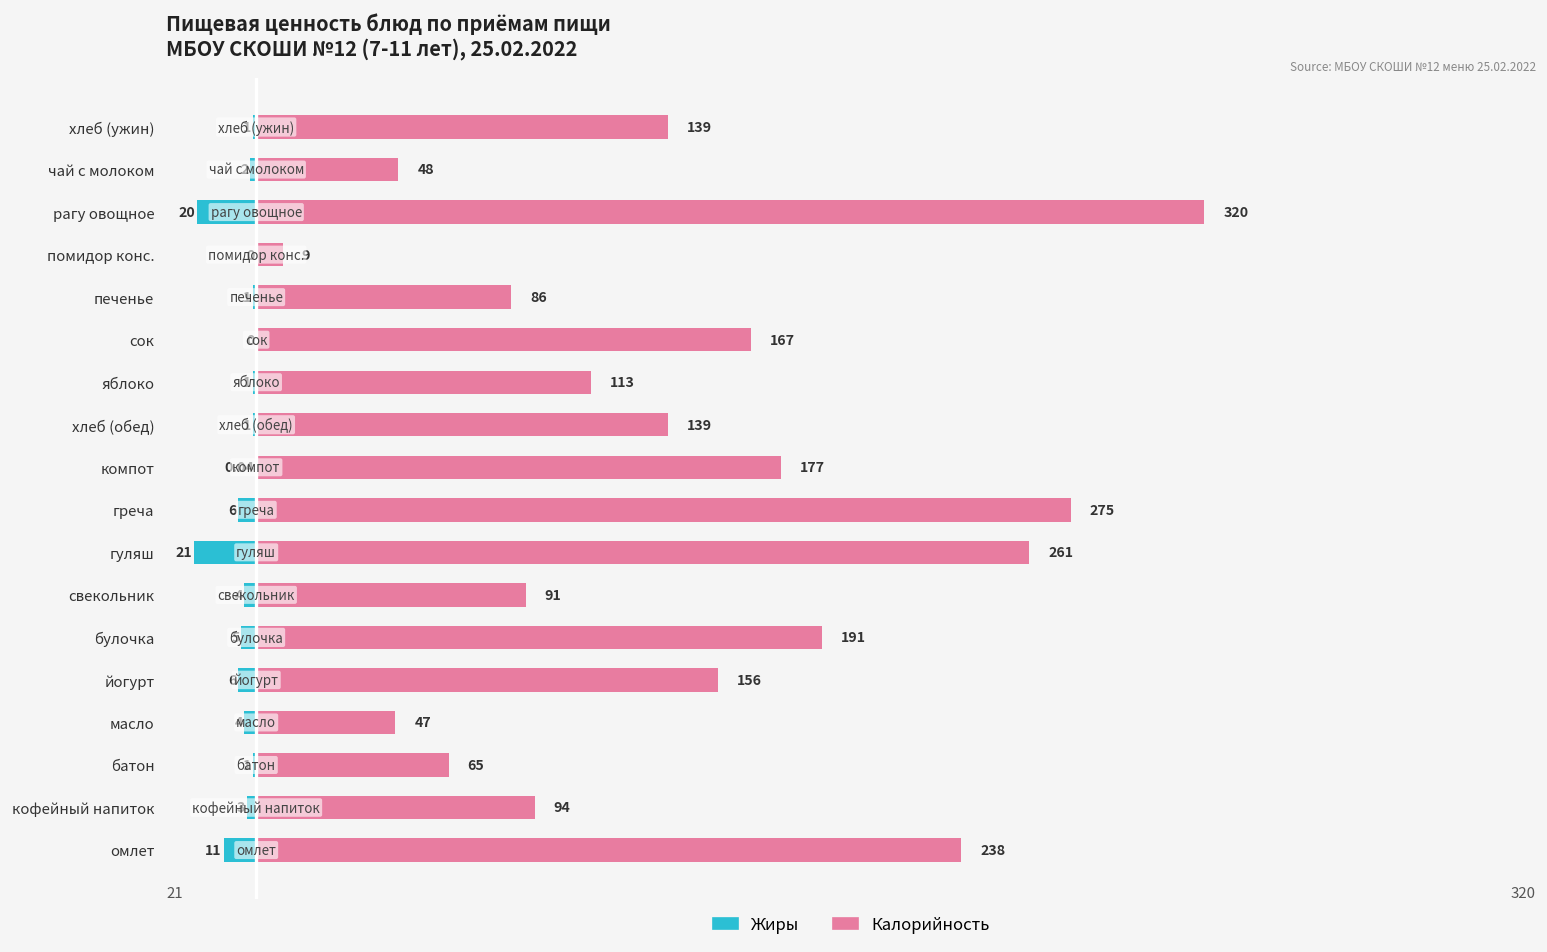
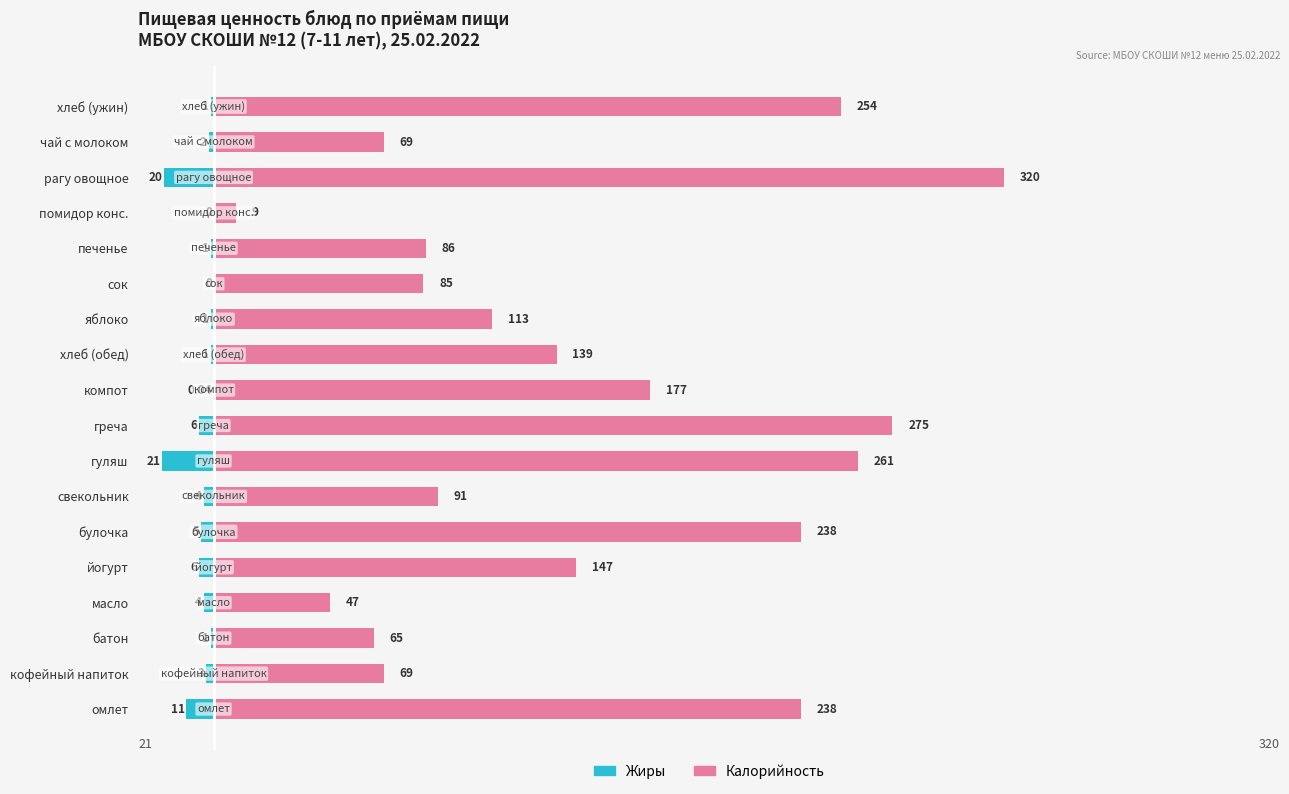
Калорийность, хлеб (ужин): 139 -> 254
Калорийность, чай с молоком: 48 -> 69
Калорийность, сок: 167 -> 85
Калорийность, булочка: 191 -> 238
Калорийность, йогурт: 156 -> 147
Калорийность, кофейный напиток: 94 -> 69
